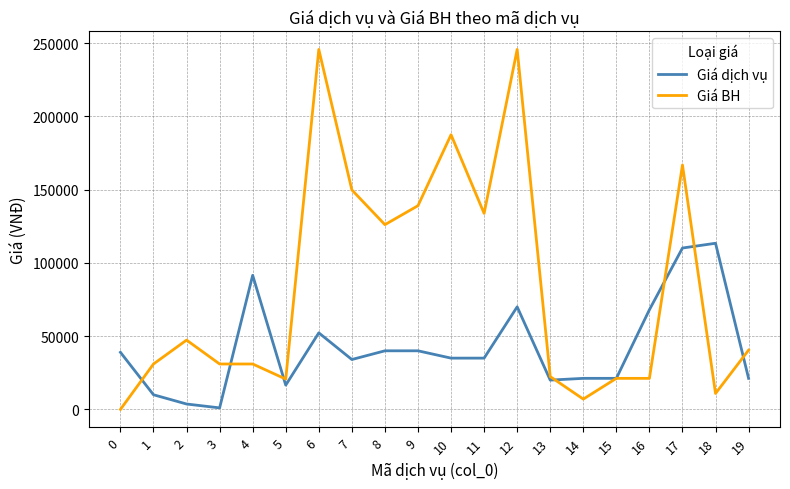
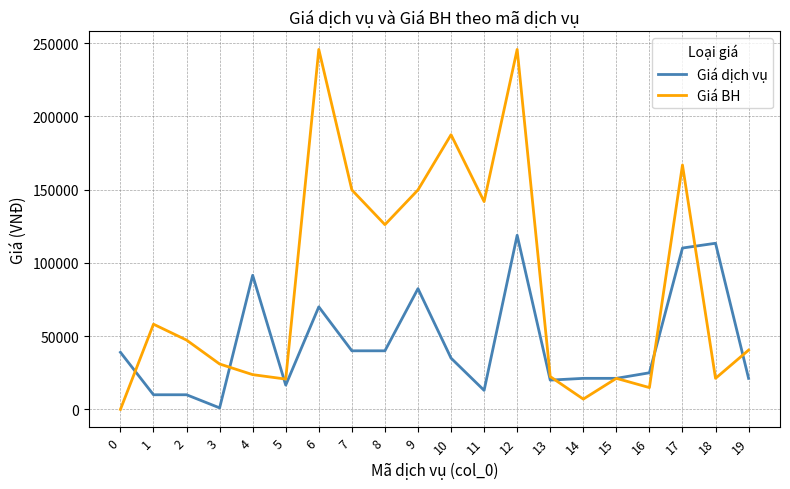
Giá BH, 1: 31000 -> 58000
Giá dịch vụ, 2: 4000 -> 10000
Giá BH, 4: 31000 -> 24000
Giá dịch vụ, 6: 52000 -> 70000
Giá dịch vụ, 7: 34000 -> 40000
Giá dịch vụ, 9: 40000 -> 82000
Giá BH, 9: 139000 -> 150000
Giá dịch vụ, 11: 35000 -> 13000
Giá BH, 11: 134000 -> 142000
Giá dịch vụ, 12: 70000 -> 119000
Giá dịch vụ, 16: 68000 -> 25000
Giá BH, 16: 21000 -> 15000
Giá BH, 18: 11000 -> 21000
